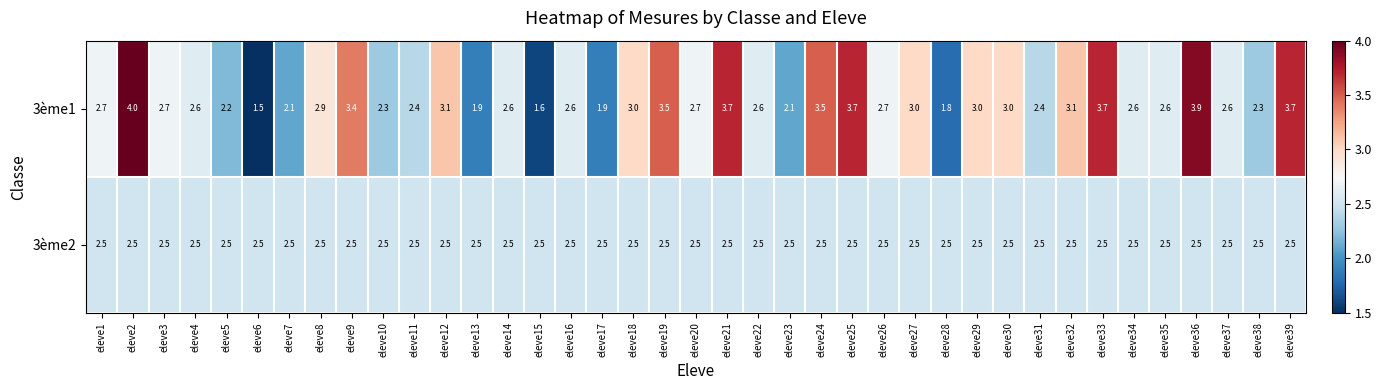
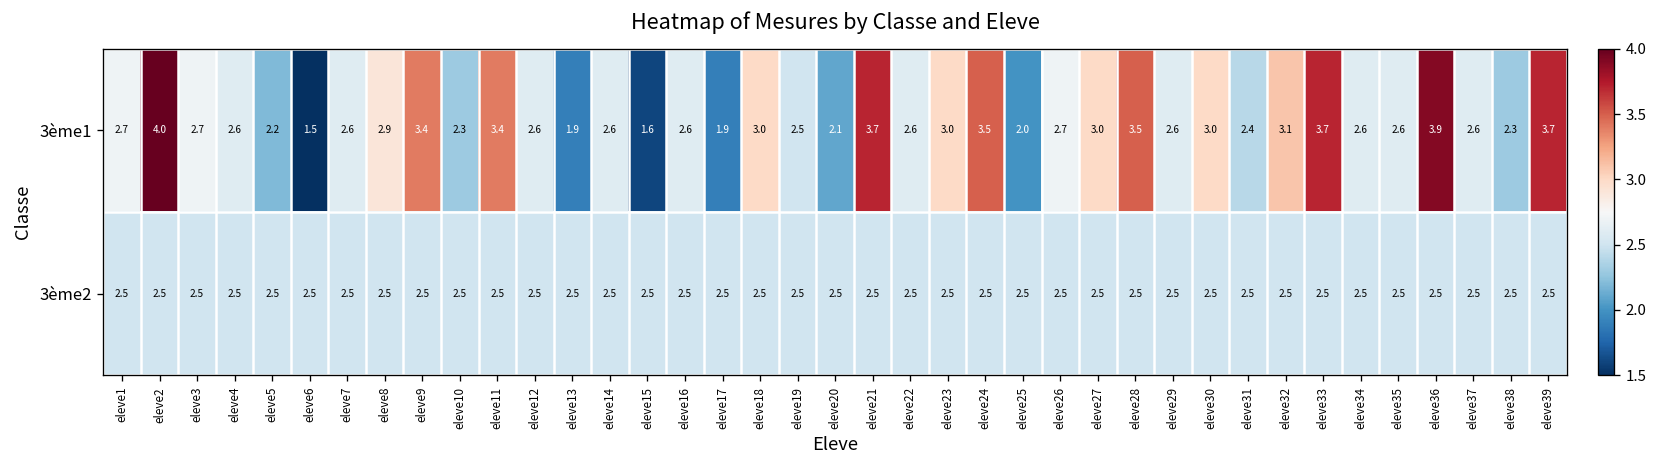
3ème1, eleve7: 2.1 -> 2.6
3ème1, eleve11: 2.4 -> 3.4
3ème1, eleve12: 3.1 -> 2.6
3ème1, eleve19: 3.5 -> 2.5
3ème1, eleve20: 2.7 -> 2.1
3ème1, eleve23: 2.1 -> 3.0
3ème1, eleve25: 3.7 -> 2.0
3ème1, eleve28: 1.8 -> 3.5
3ème1, eleve29: 3.0 -> 2.6
